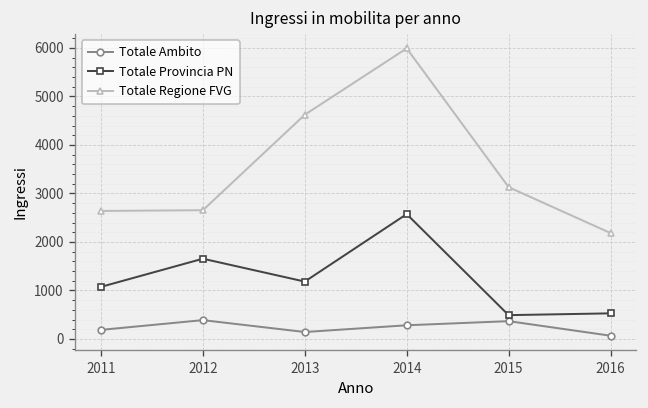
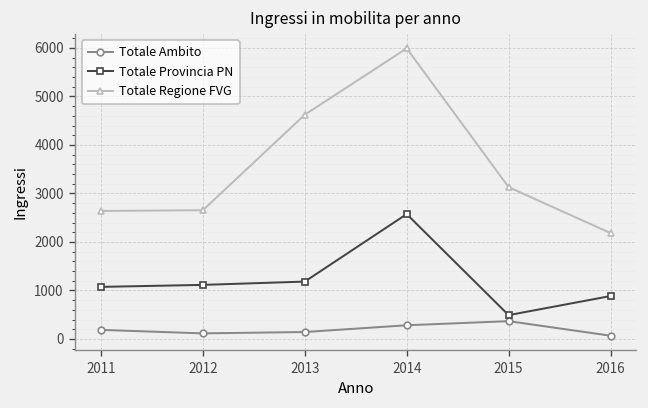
Totale Ambito, 2012: 400 -> 100
Totale Provincia PN, 2012: 1700 -> 1100
Totale Provincia PN, 2016: 500 -> 900
